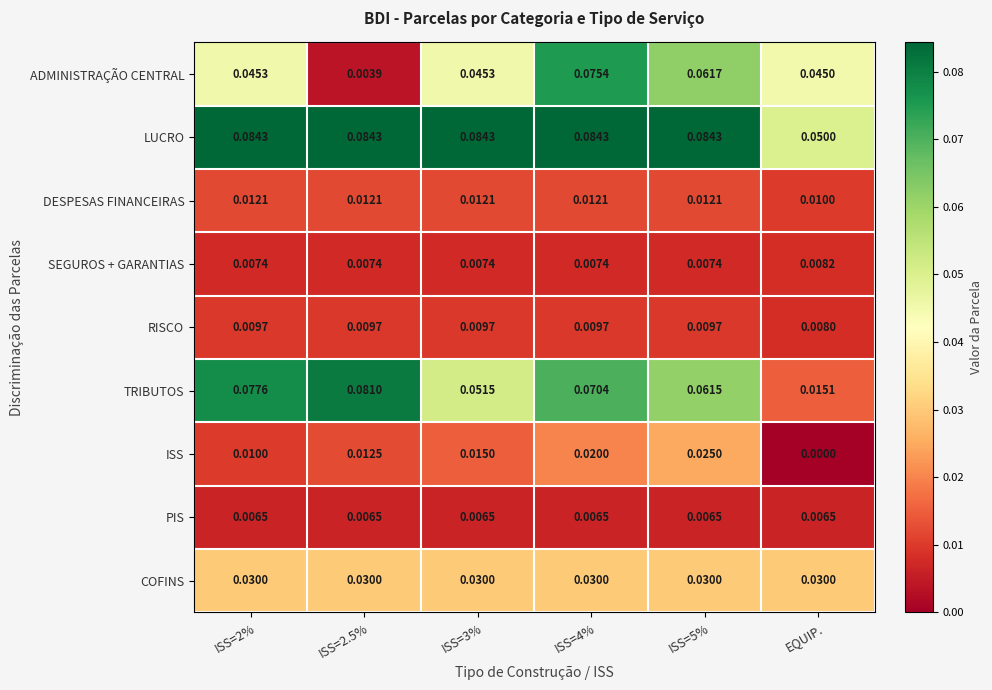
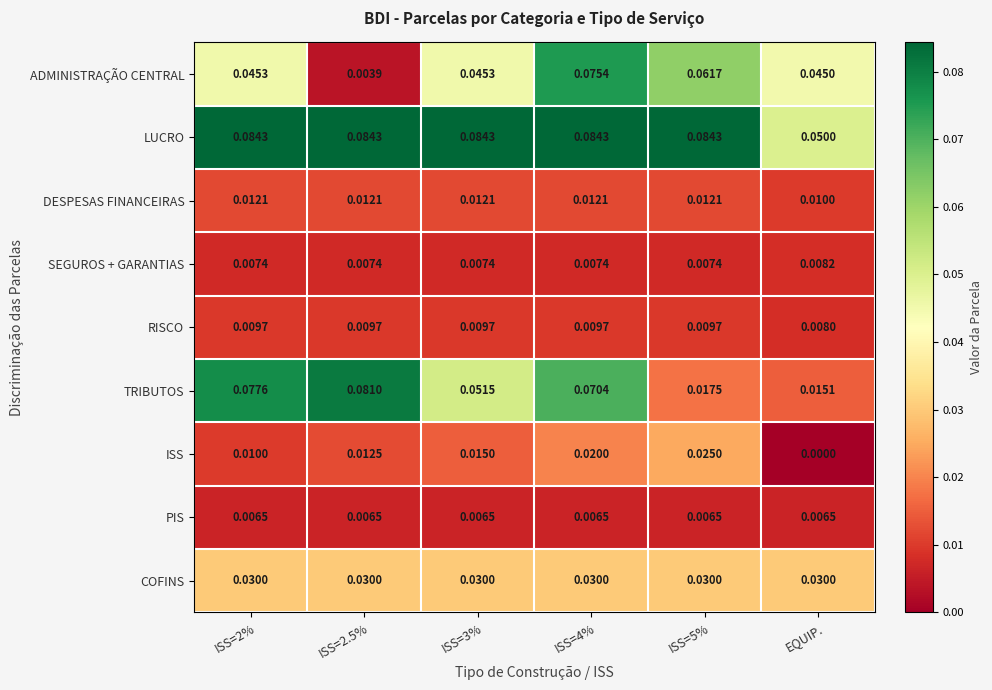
TRIBUTOS, ISS=5%: 0.0615 -> 0.0175
